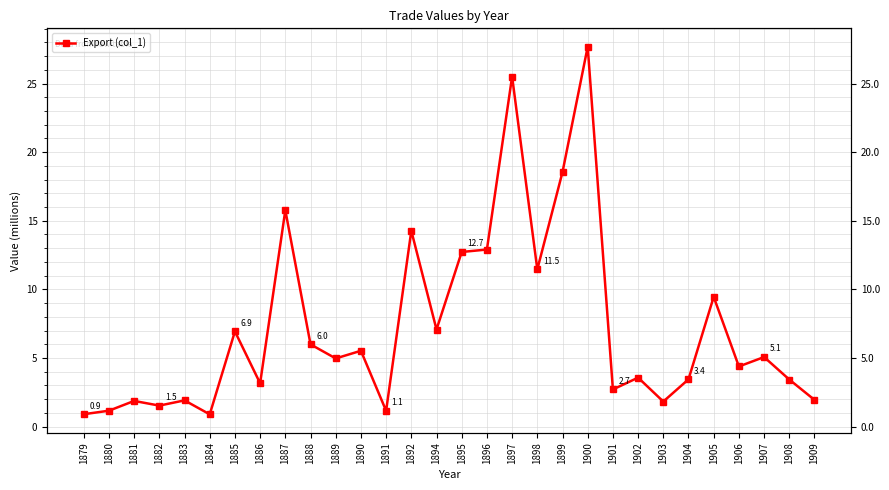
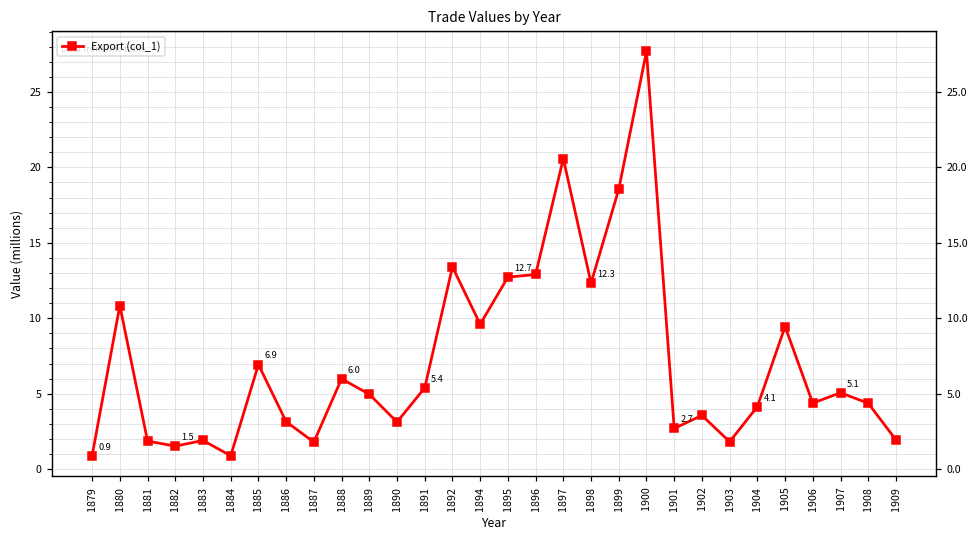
1880: 1.2 -> 10.8
1887: 15.8 -> 1.8
1890: 5.5 -> 3.1
1891: 1.1 -> 5.4
1892: 14.3 -> 13.4
1894: 7.1 -> 9.6
1897: 25.5 -> 20.6
1898: 11.5 -> 12.3
1904: 3.4 -> 4.1
1908: 3.4 -> 4.4
